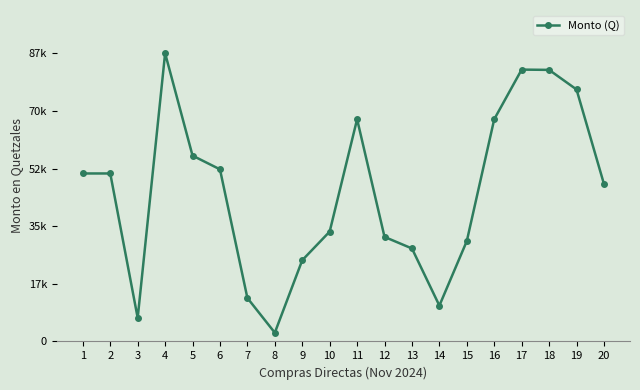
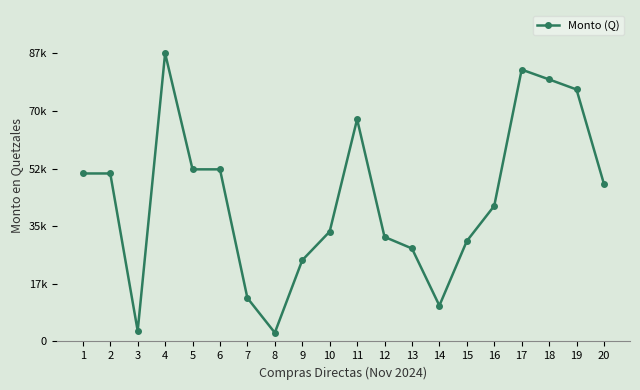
3: 7000 -> 3000
5: 56000 -> 52000
16: 67000 -> 41000
18: 82000 -> 80000
